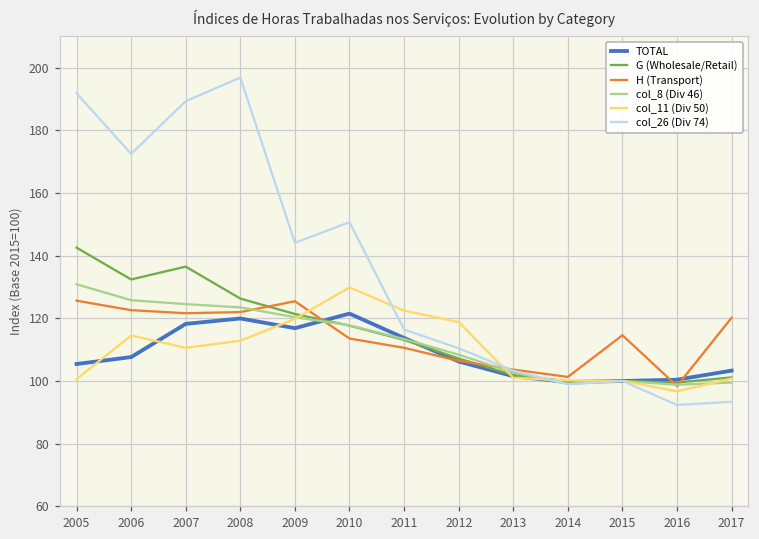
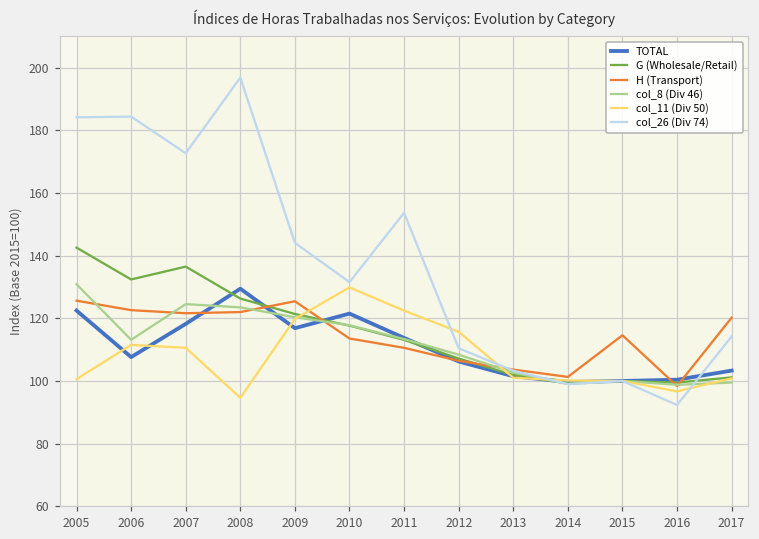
TOTAL, 2005: 105 -> 122
col_26 (Div 74), 2005: 192 -> 184
col_8 (Div 46), 2006: 126 -> 113
col_11 (Div 50), 2006: 115 -> 112
col_26 (Div 74), 2006: 173 -> 184
col_26 (Div 74), 2007: 189 -> 173
TOTAL, 2008: 120 -> 129
col_11 (Div 50), 2008: 113 -> 95
col_26 (Div 74), 2010: 151 -> 132
col_26 (Div 74), 2011: 116 -> 154
col_11 (Div 50), 2012: 119 -> 116
col_26 (Div 74), 2017: 93 -> 114
